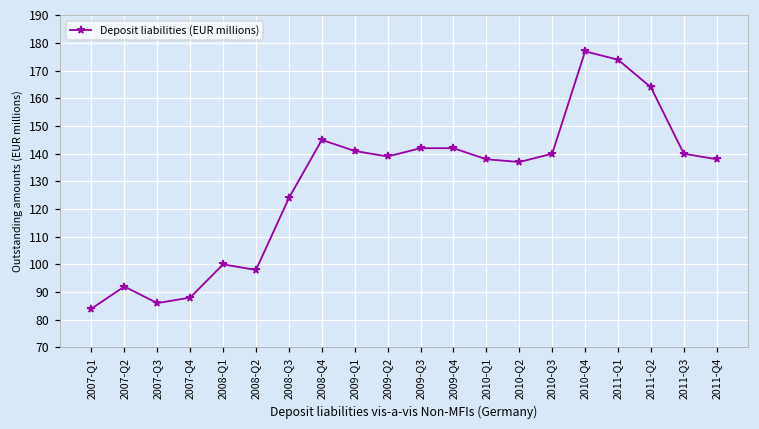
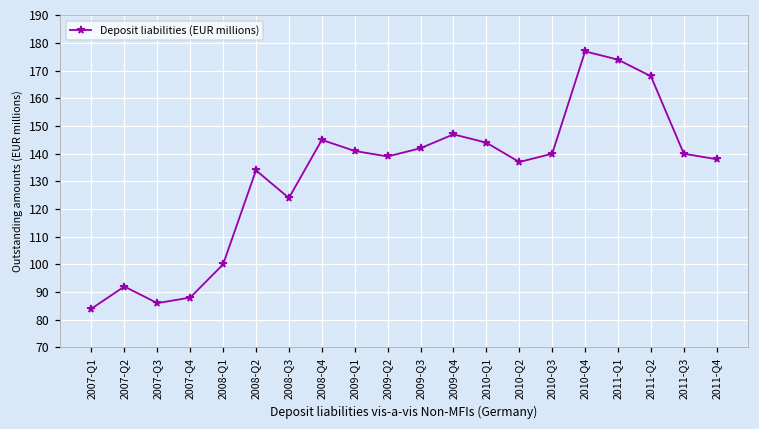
2008-Q2: 98 -> 134
2009-Q4: 142 -> 147
2010-Q1: 138 -> 144
2011-Q2: 164 -> 168
